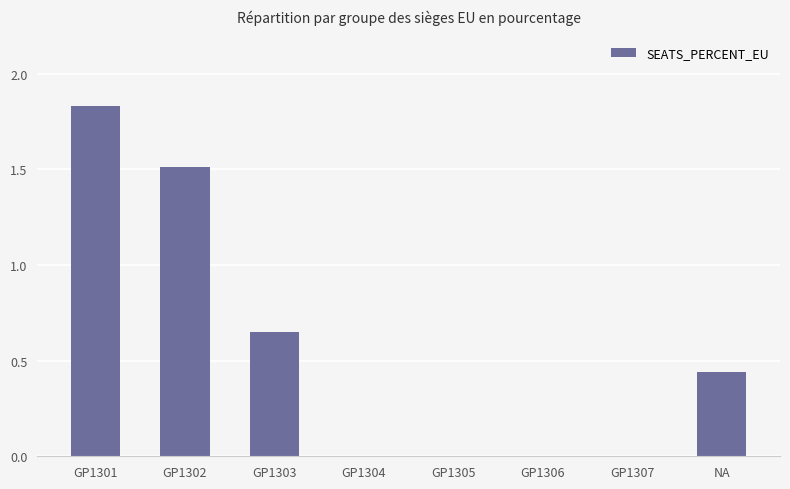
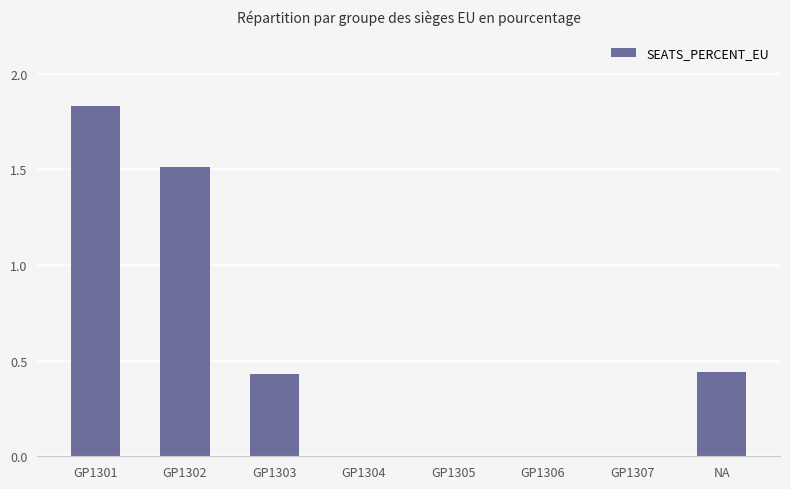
GP1303: 0.65 -> 0.43
